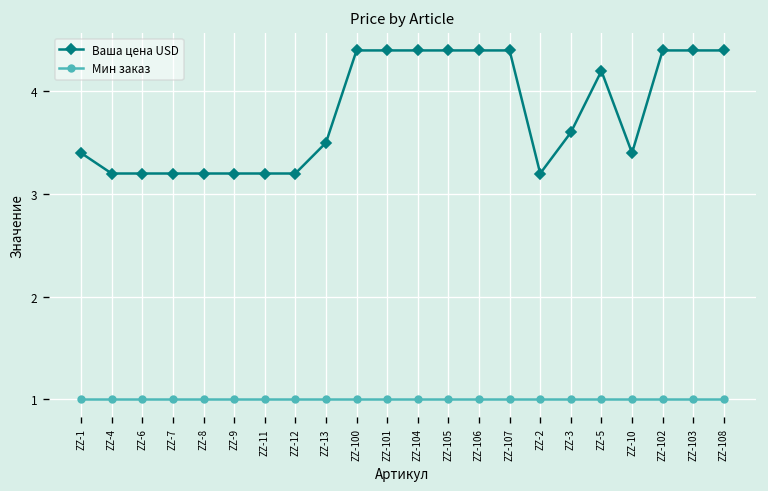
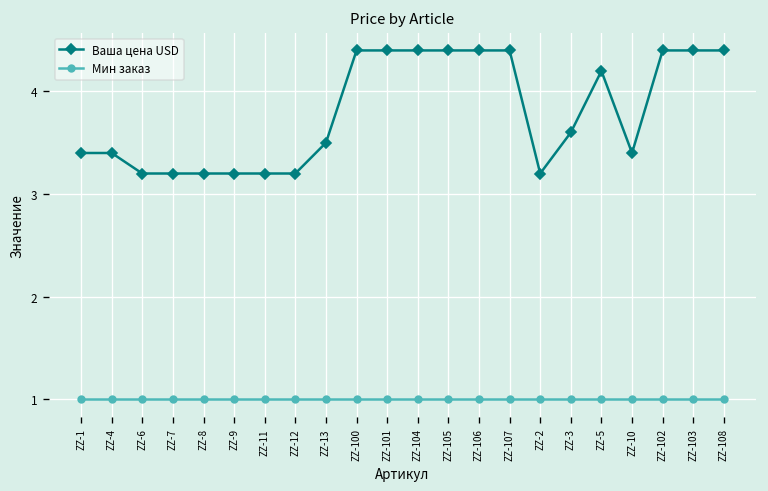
Ваша цена USD, ZZ-4: 3.2 -> 3.4
